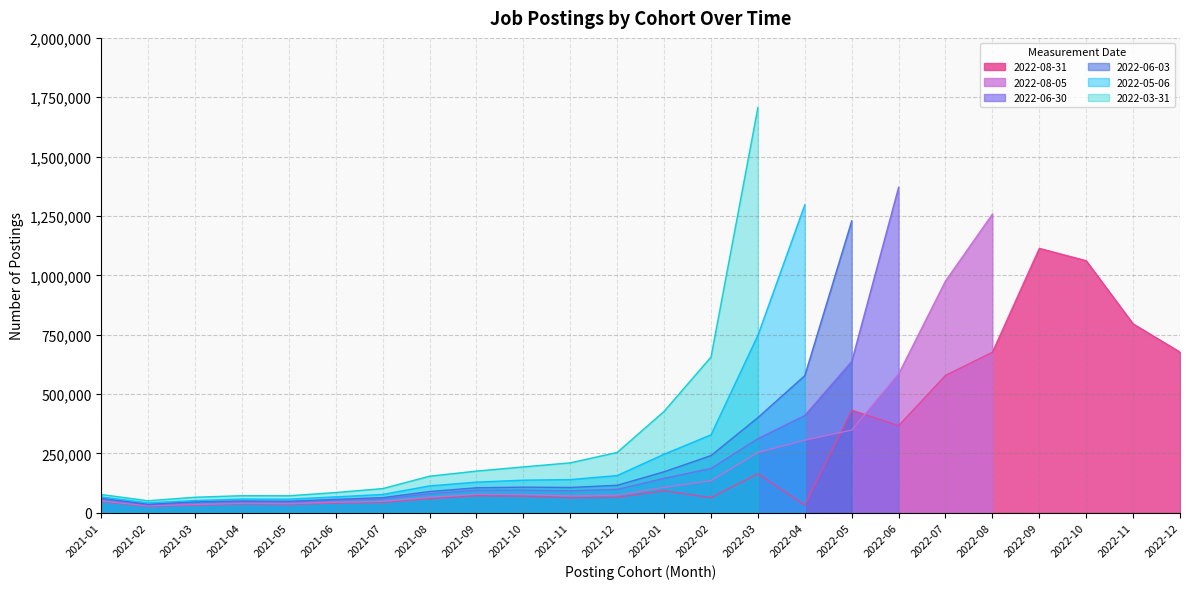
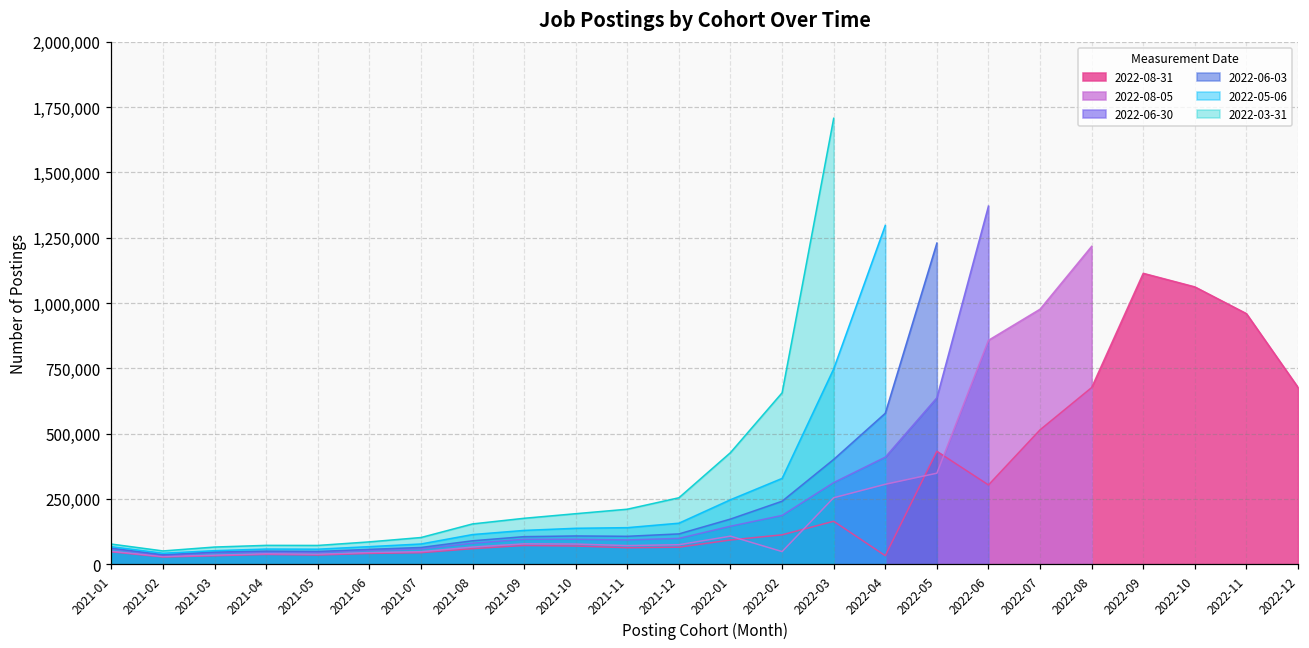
2022-08-31, 2022-02: 60,000 -> 110,000
2022-08-05, 2022-02: 130,000 -> 50,000
2022-08-31, 2022-06: 370,000 -> 300,000
2022-08-05, 2022-06: 590,000 -> 860,000
2022-08-31, 2022-07: 580,000 -> 510,000
2022-08-05, 2022-08: 1,260,000 -> 1,220,000
2022-08-31, 2022-11: 800,000 -> 960,000
